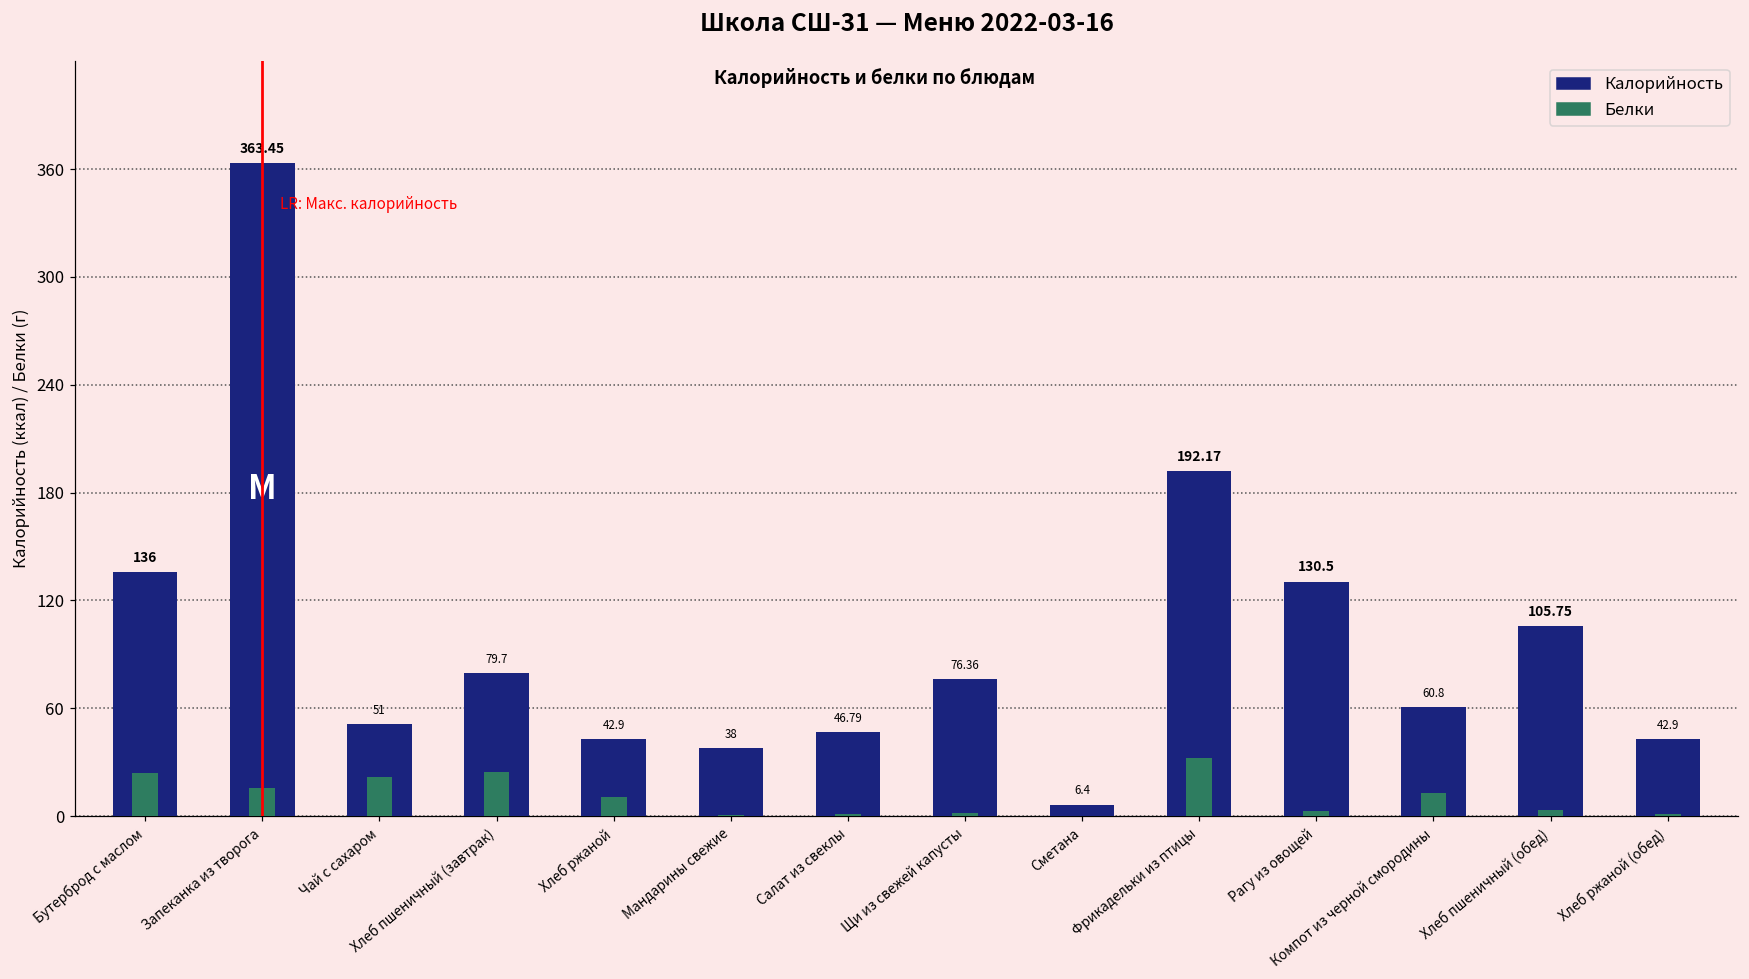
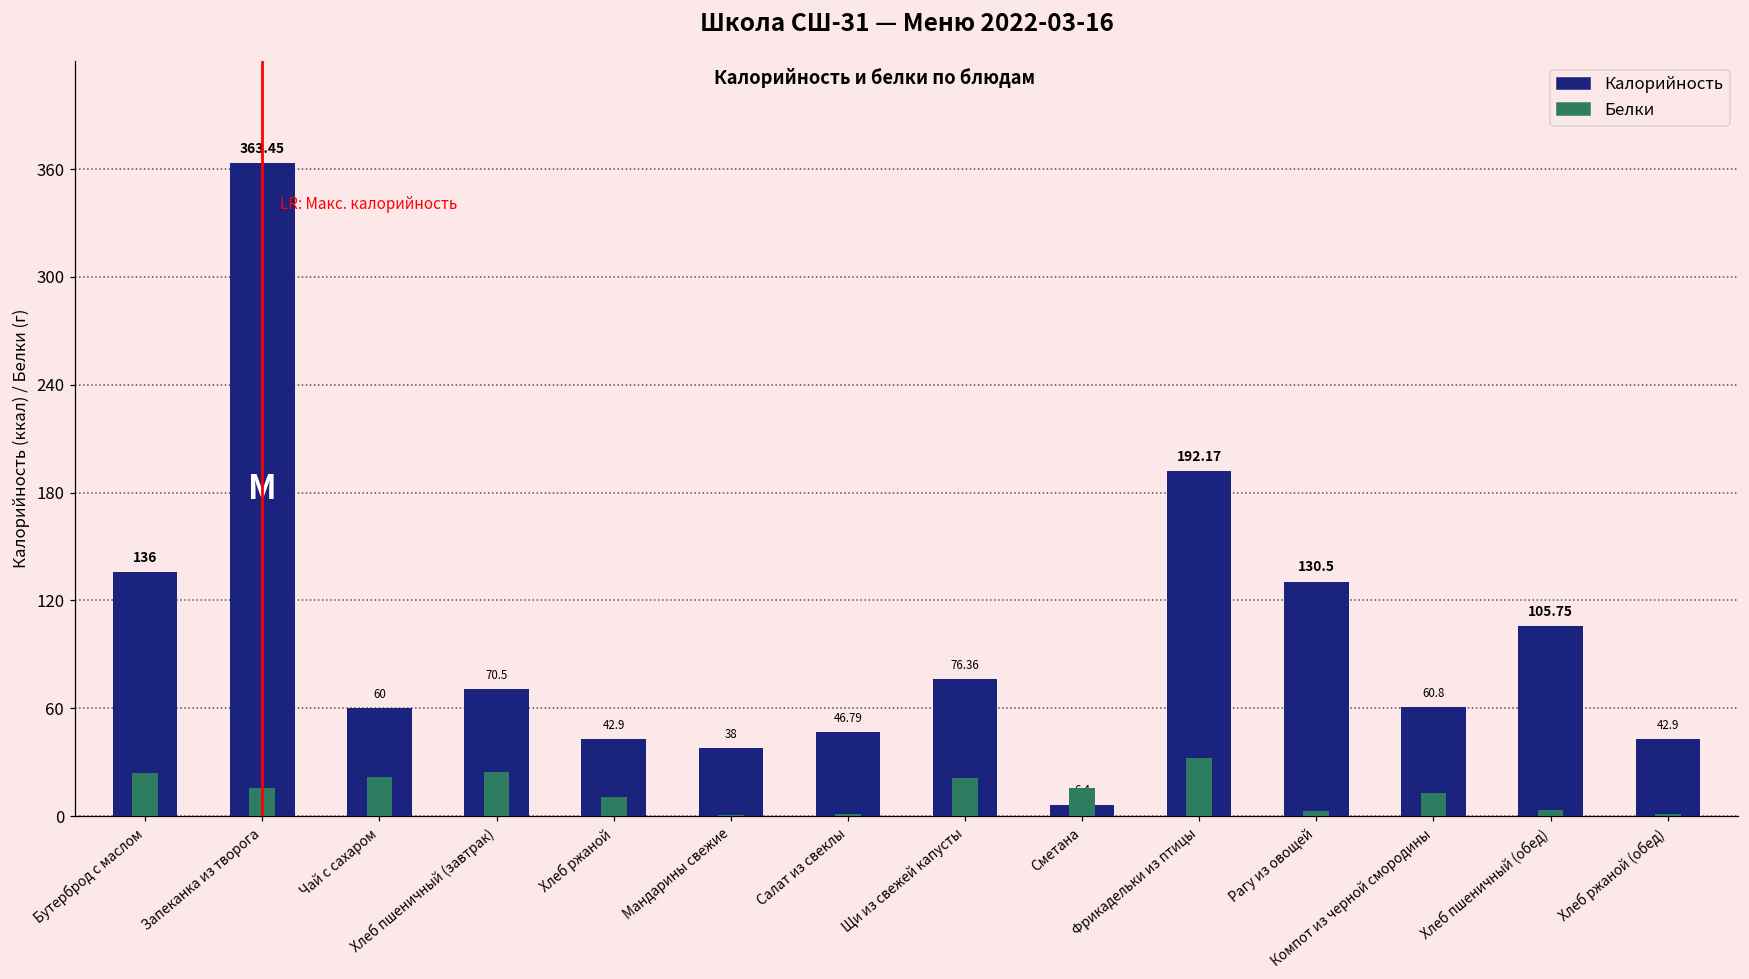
Калорийность, Чай с сахаром: 51 -> 60
Калорийность, Хлеб пшеничный (завтрак): 79.7 -> 70.5
Белки, Щи из свежей капусты: 2 -> 21
Белки, Сметана: 0 -> 15
